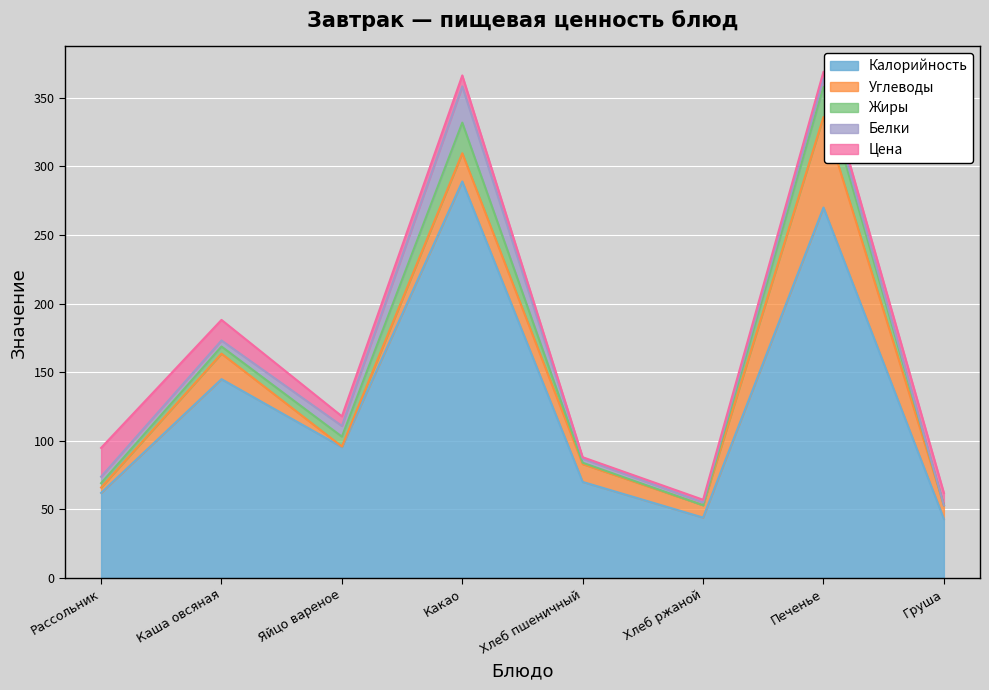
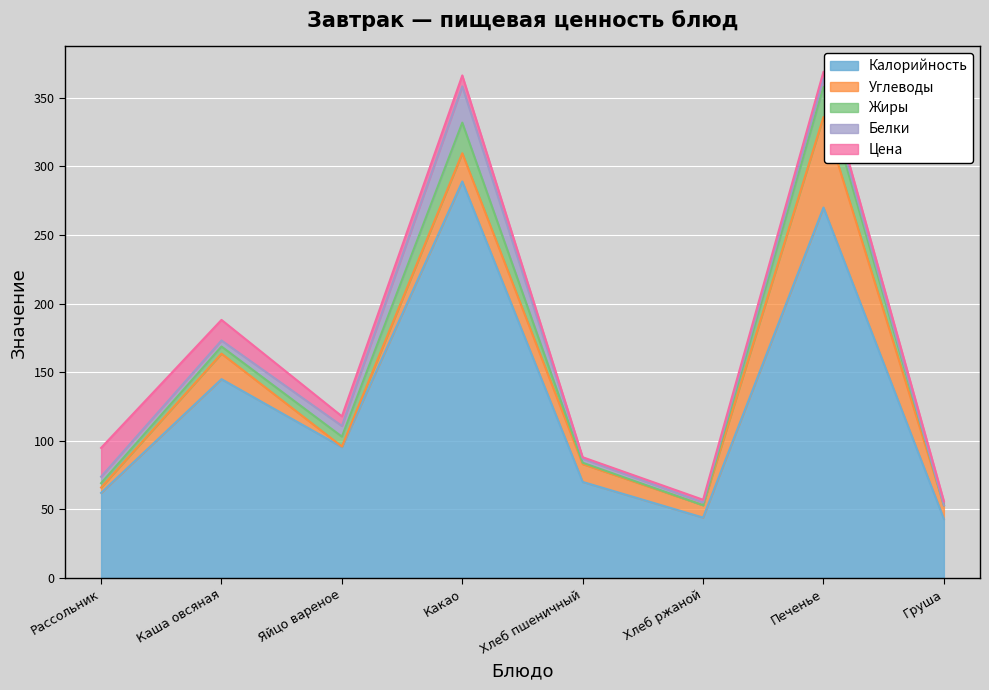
Цена, Груша: 9 -> 3
